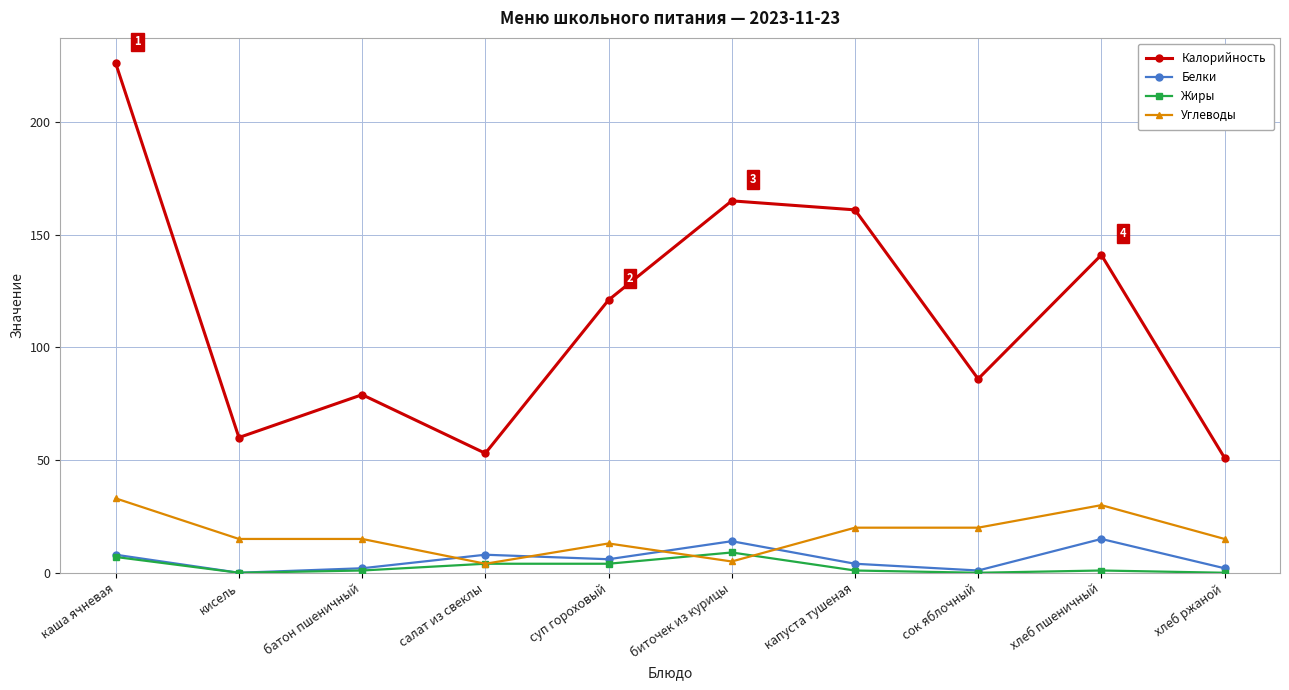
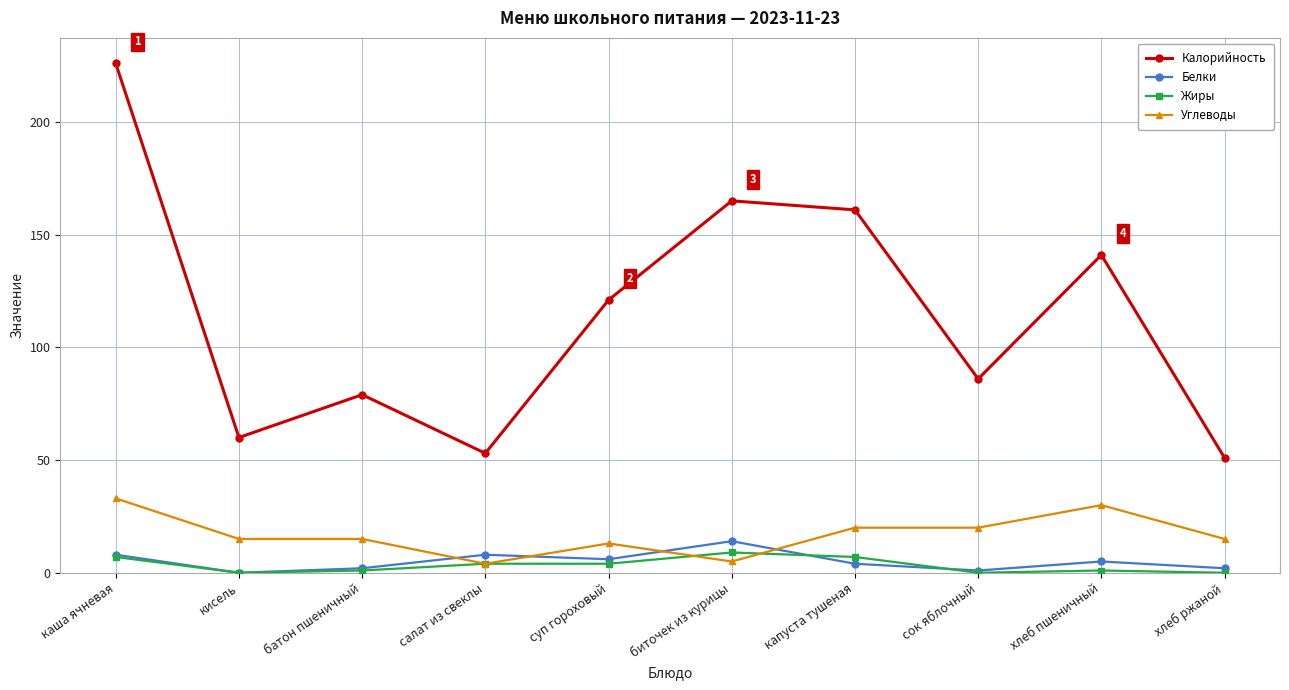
Жиры, капуста тушеная: 1 -> 7
Белки, хлеб пшеничный: 15 -> 5
